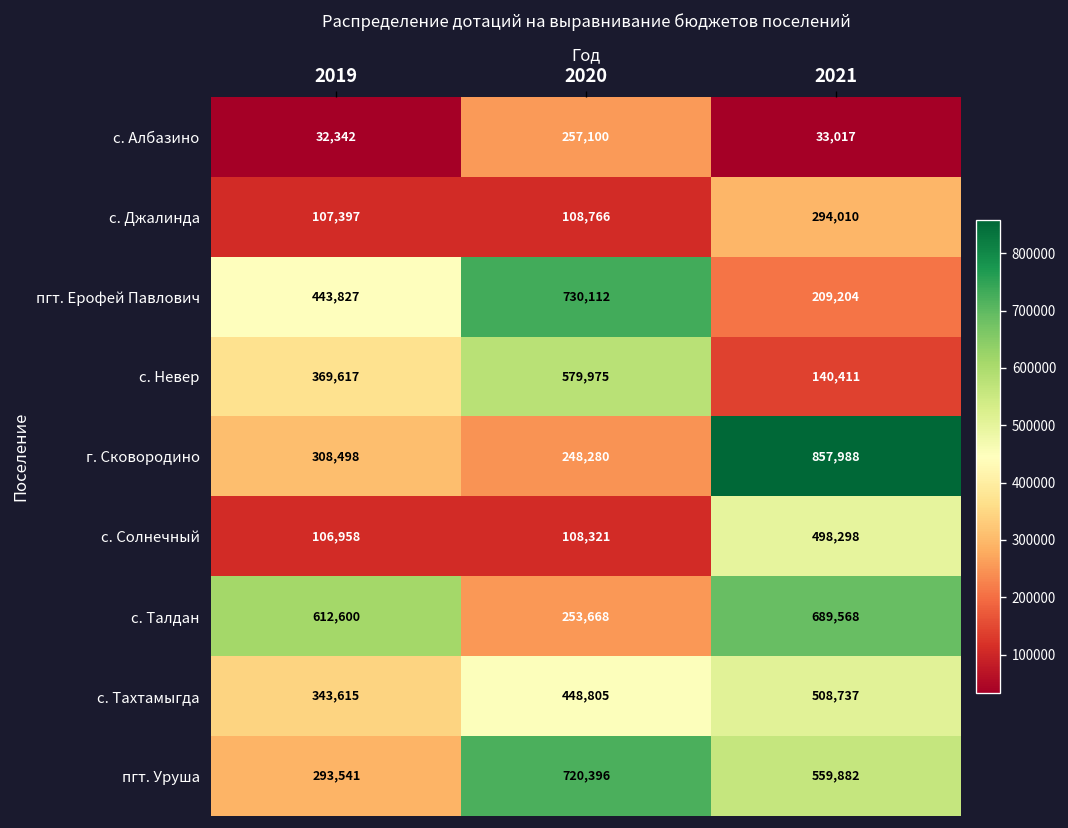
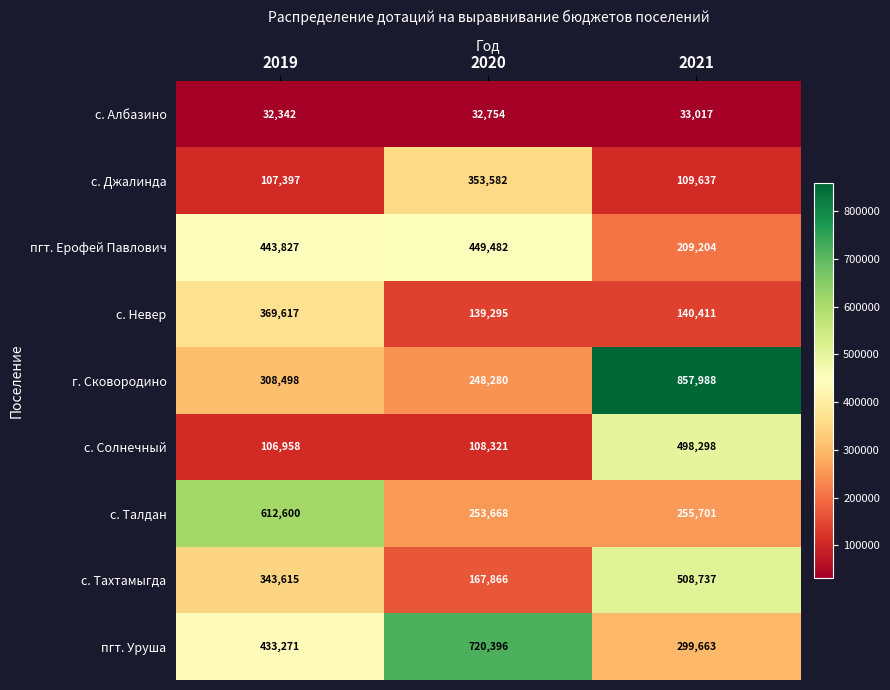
с. Албазино, 2020: 257,100 -> 32,754
с. Джалинда, 2020: 108,766 -> 353,582
с. Джалинда, 2021: 294,010 -> 109,637
пгт. Ерофей Павлович, 2020: 730,112 -> 449,482
с. Невер, 2020: 579,975 -> 139,295
с. Талдан, 2021: 689,568 -> 255,701
с. Тахтамыгда, 2020: 448,805 -> 167,866
пгт. Уруша, 2019: 293,541 -> 433,271
пгт. Уруша, 2021: 559,882 -> 299,663
